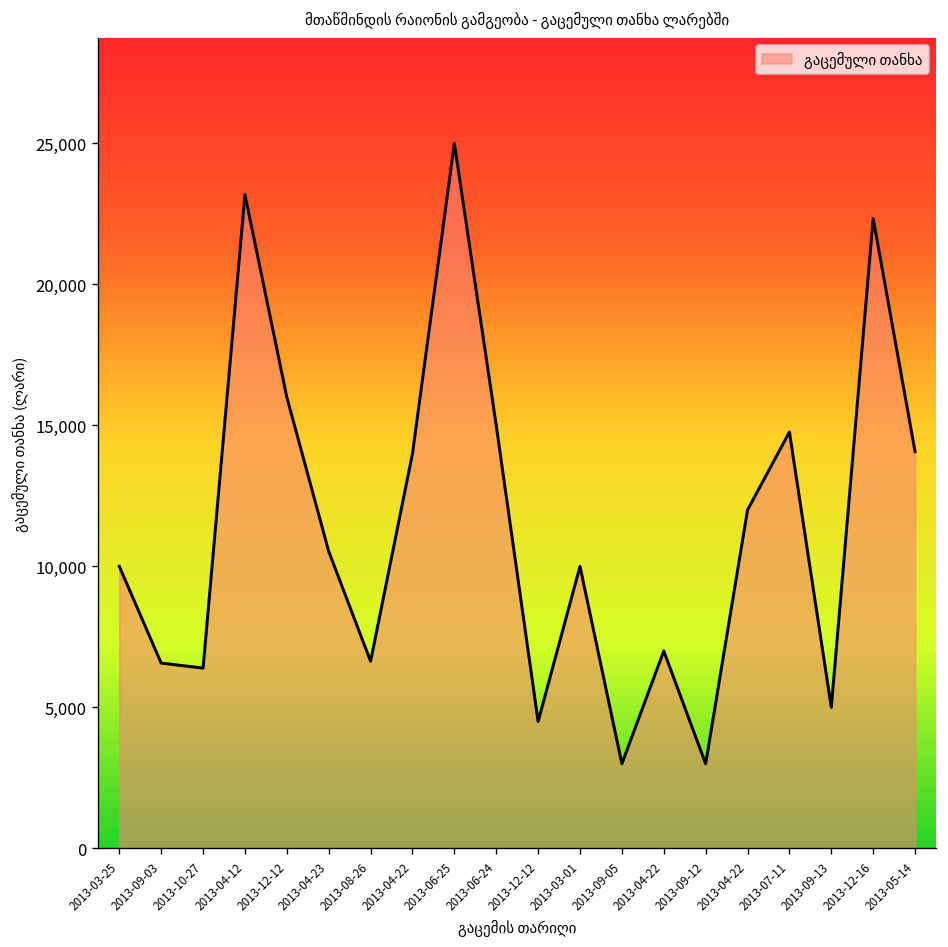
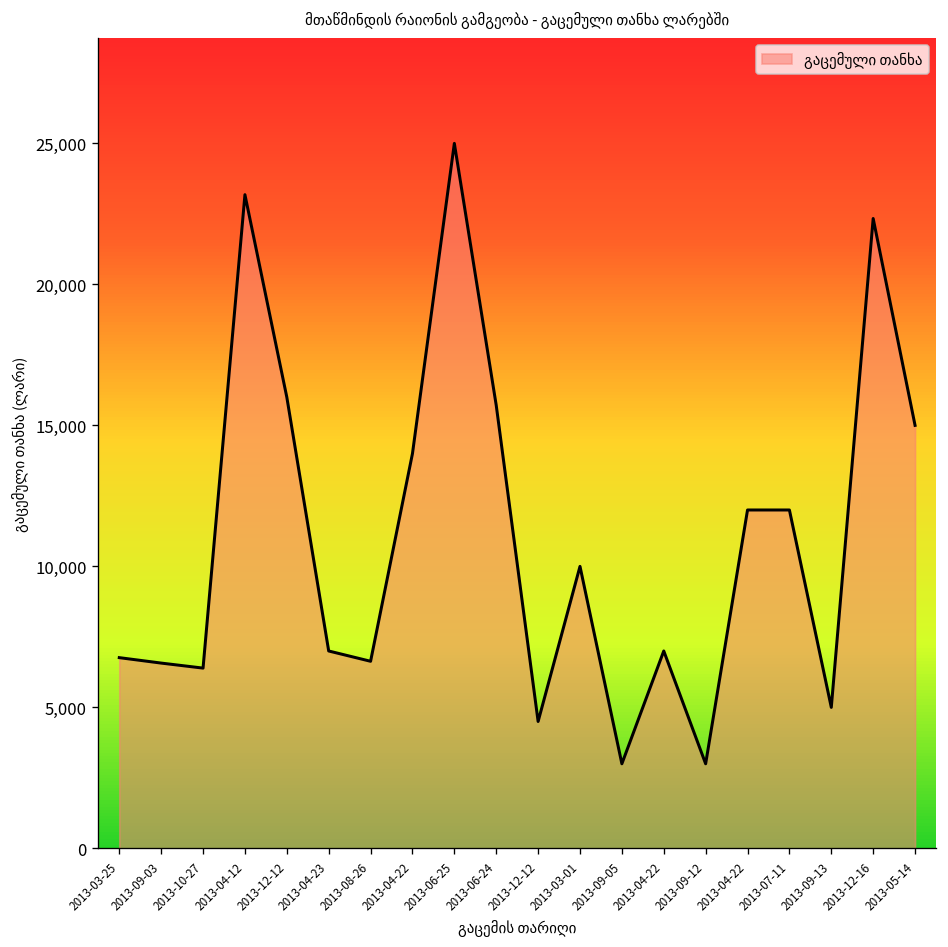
2013-03-25: 10,000 -> 6,800
2013-04-23: 10,500 -> 7,000
2013-06-24: 15,000 -> 15,700
2013-07-11: 14,800 -> 12,000
2013-05-14: 14,100 -> 15,000
